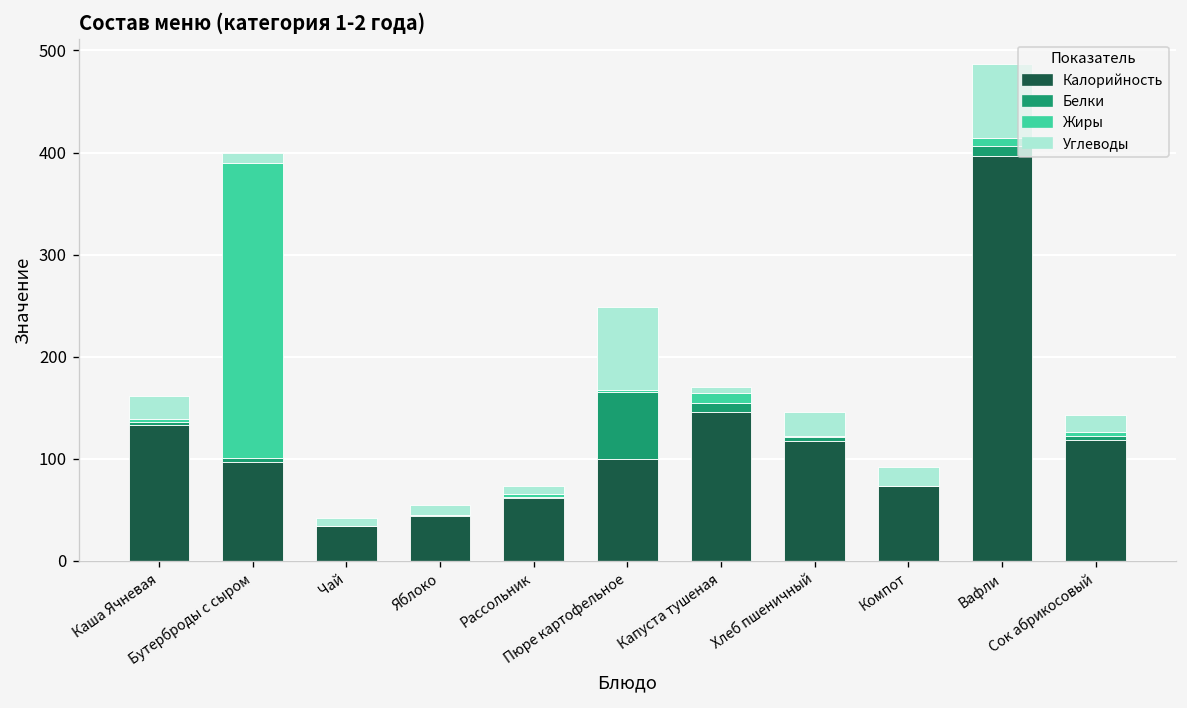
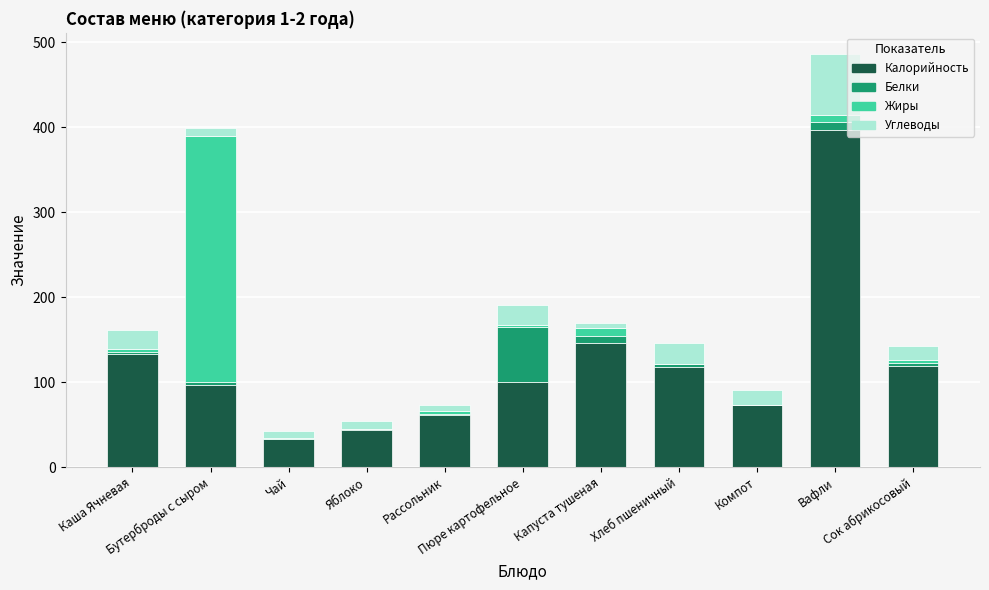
Углеводы, Пюре картофельное: 80 -> 20
